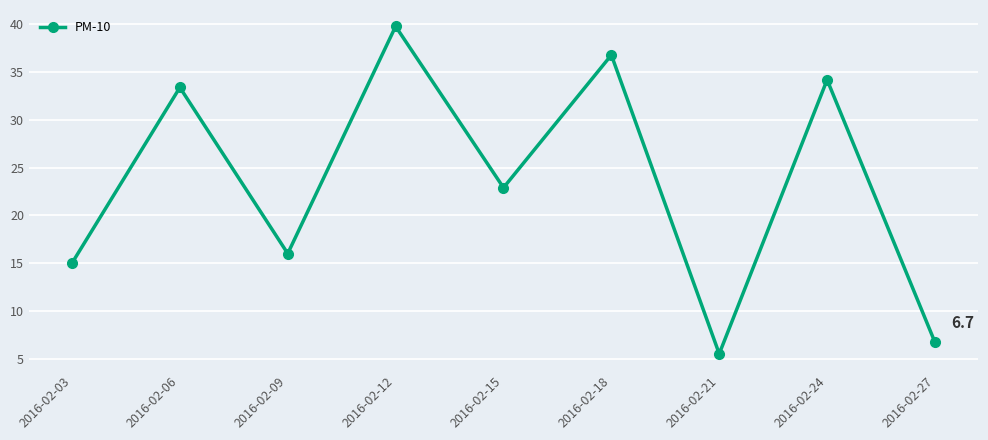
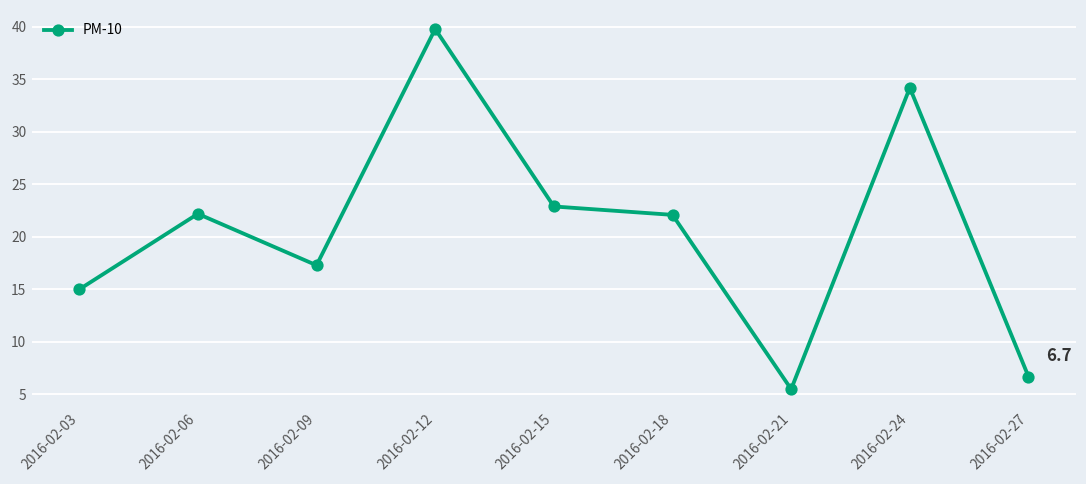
2016-02-06: 33 -> 22
2016-02-09: 16 -> 17
2016-02-18: 37 -> 22
